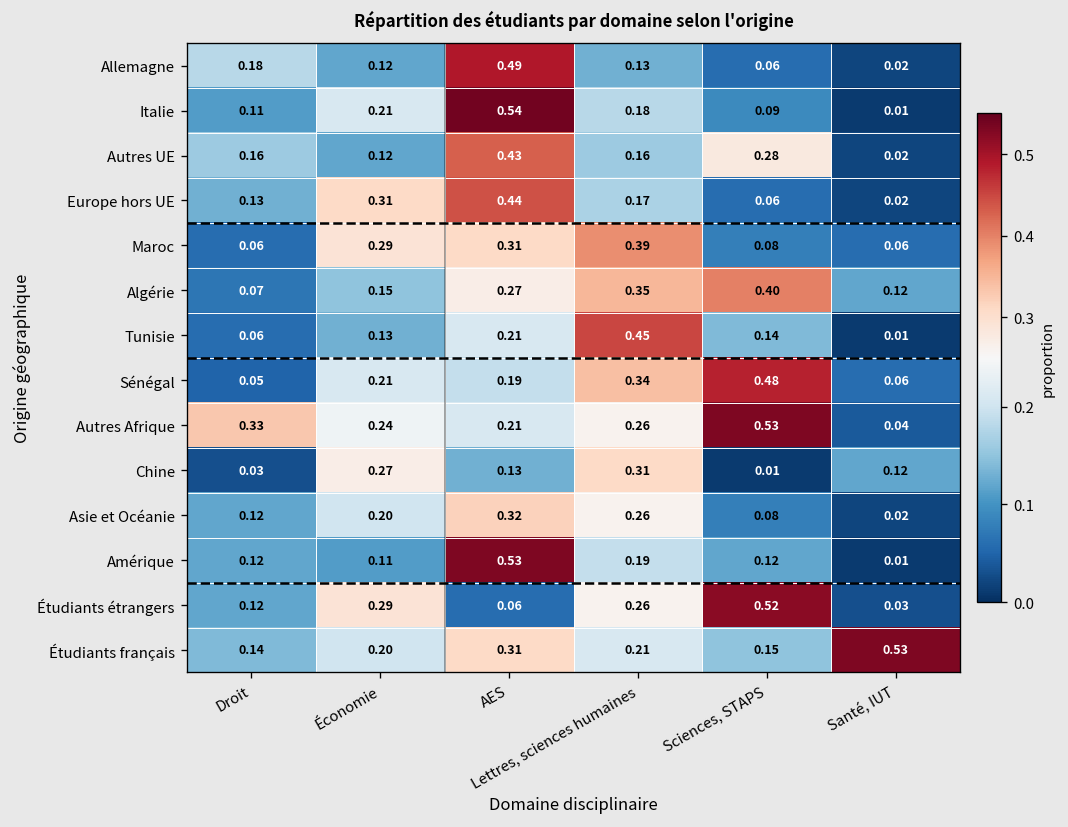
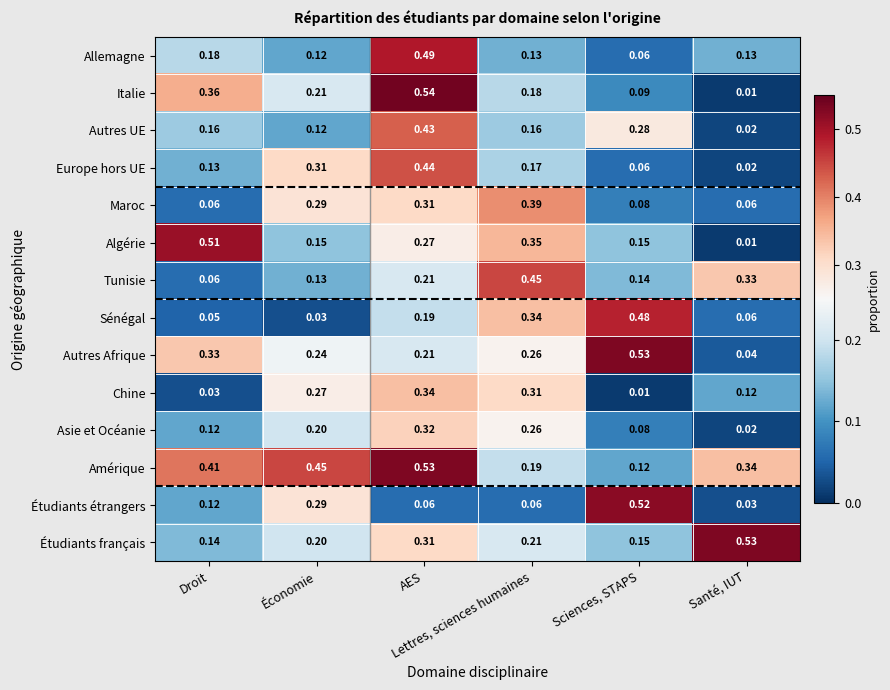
Allemagne, Santé, IUT: 0.02 -> 0.13
Italie, Droit: 0.11 -> 0.36
Algérie, Droit: 0.07 -> 0.51
Algérie, Sciences, STAPS: 0.40 -> 0.15
Algérie, Santé, IUT: 0.12 -> 0.01
Tunisie, Santé, IUT: 0.01 -> 0.33
Sénégal, Économie: 0.21 -> 0.03
Chine, AES: 0.13 -> 0.34
Amérique, Droit: 0.12 -> 0.41
Amérique, Économie: 0.11 -> 0.45
Amérique, Santé, IUT: 0.01 -> 0.34
Étudiants étrangers, Lettres, sciences humaines: 0.26 -> 0.06
